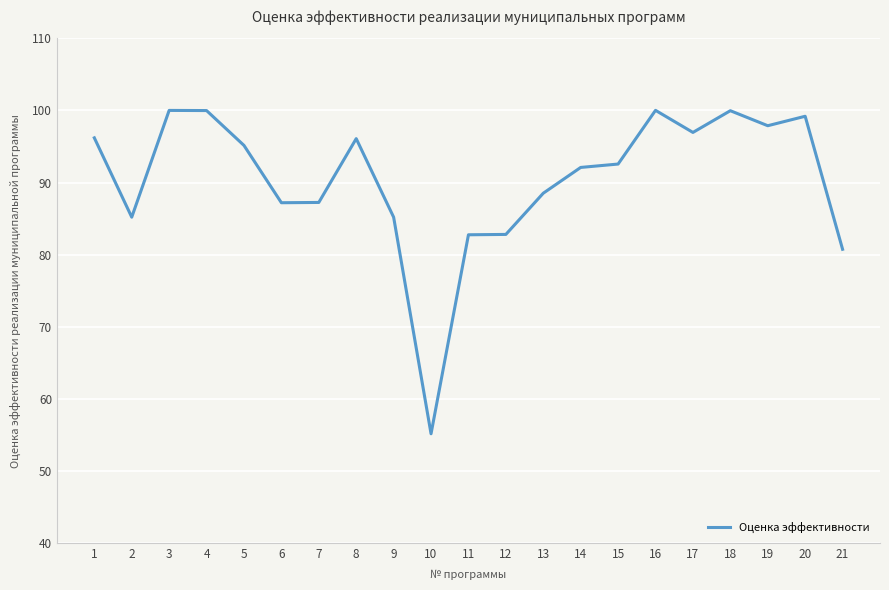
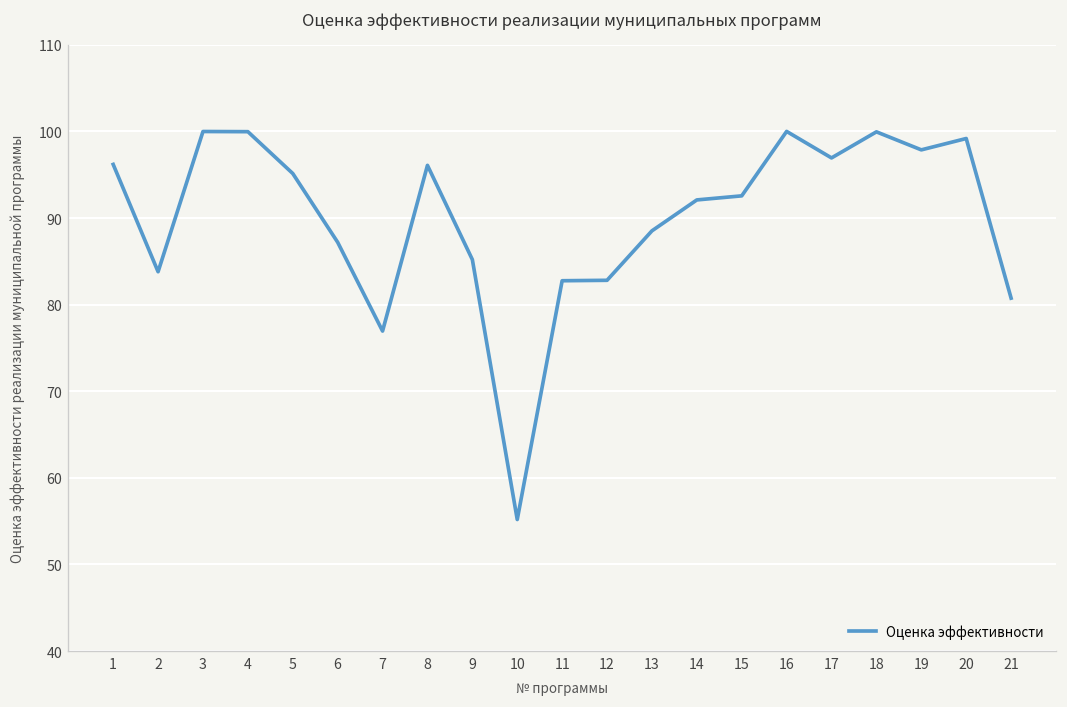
2: 85 -> 84
7: 87 -> 77
